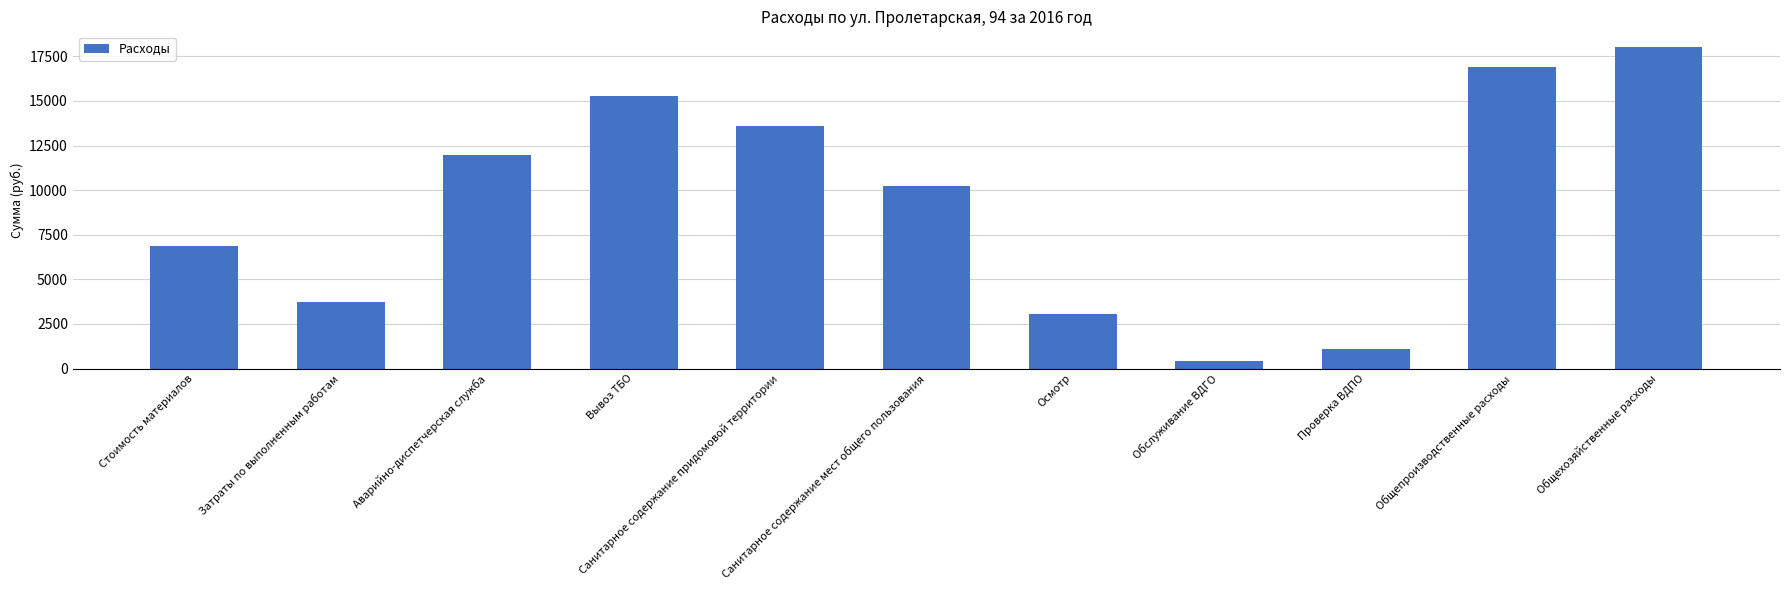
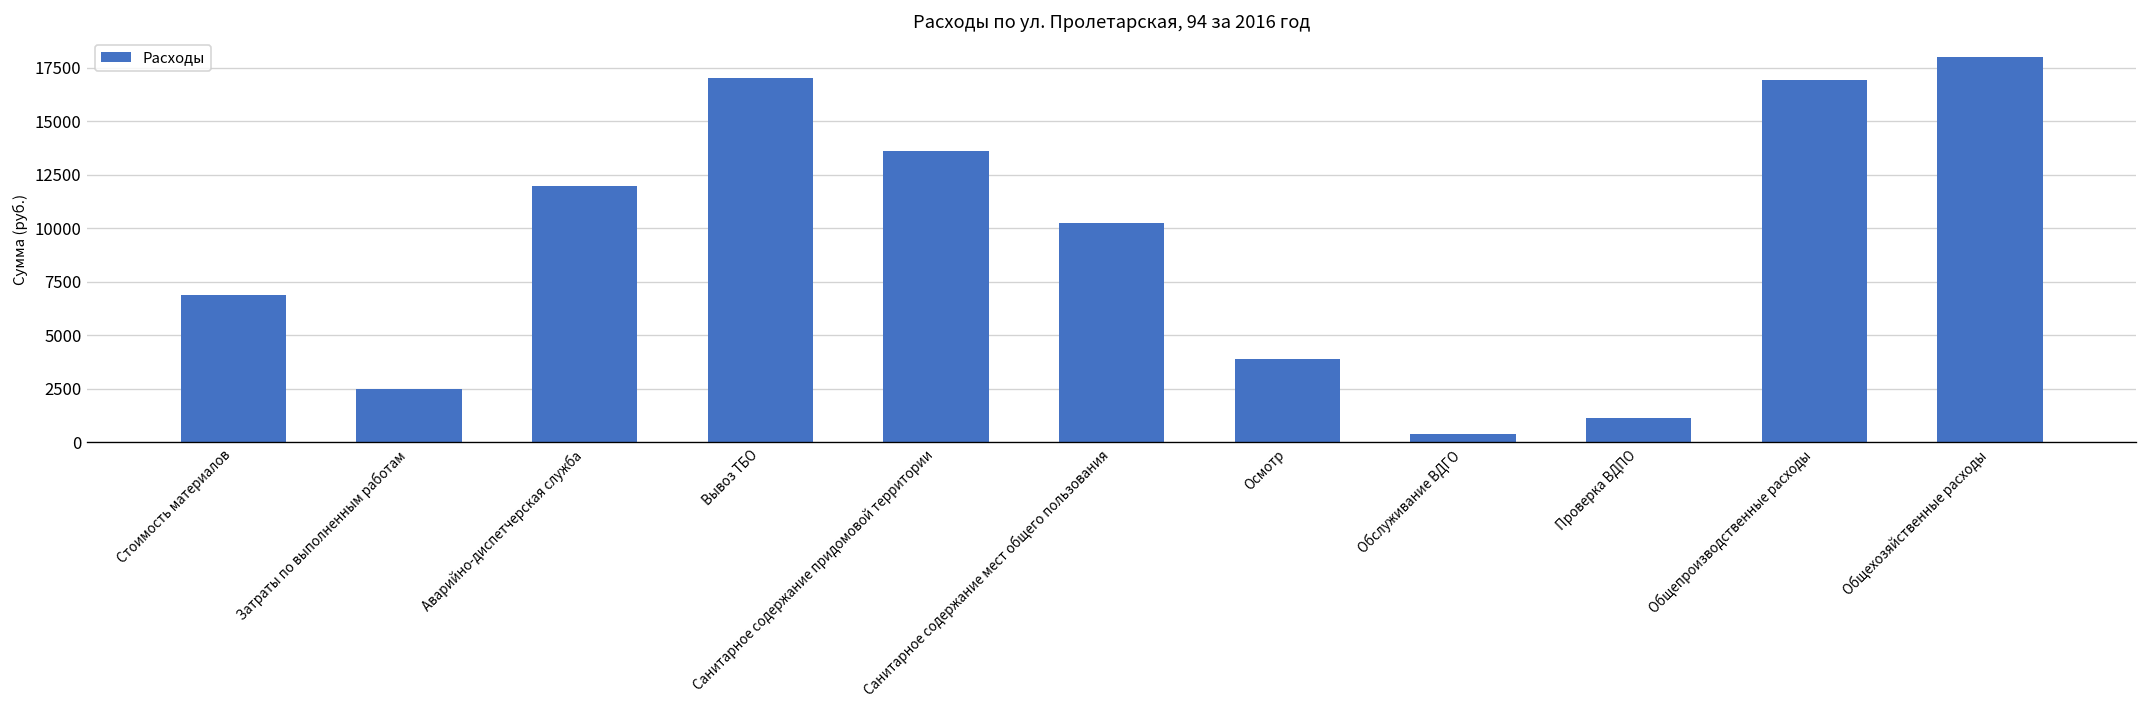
Затраты по выполненным работам: 3700 -> 2500
Вывоз ТБО: 15300 -> 17000
Осмотр: 3100 -> 3900
